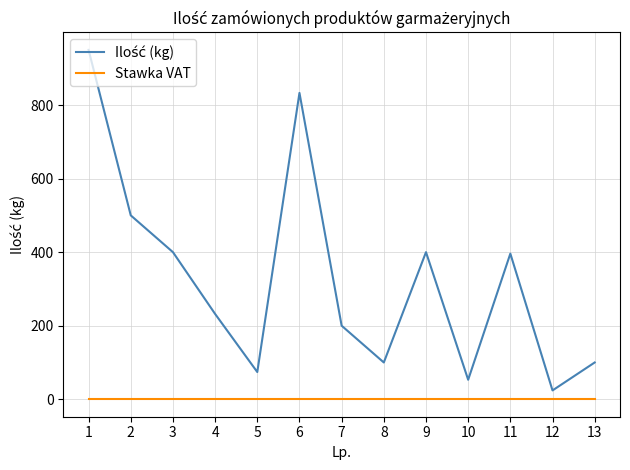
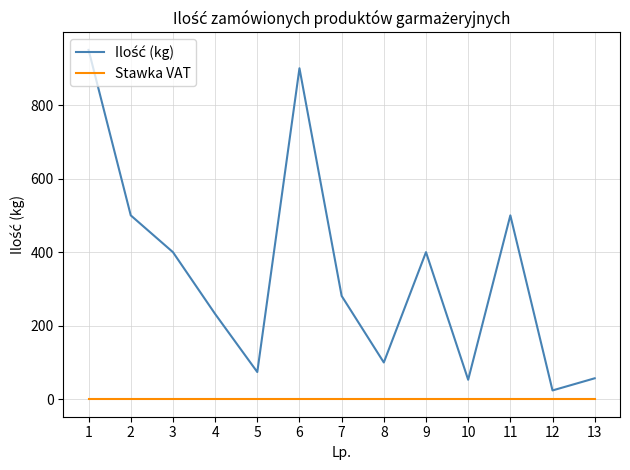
Ilość (kg), 6: 830 -> 900
Ilość (kg), 7: 200 -> 280
Ilość (kg), 11: 400 -> 500
Ilość (kg), 13: 100 -> 60
